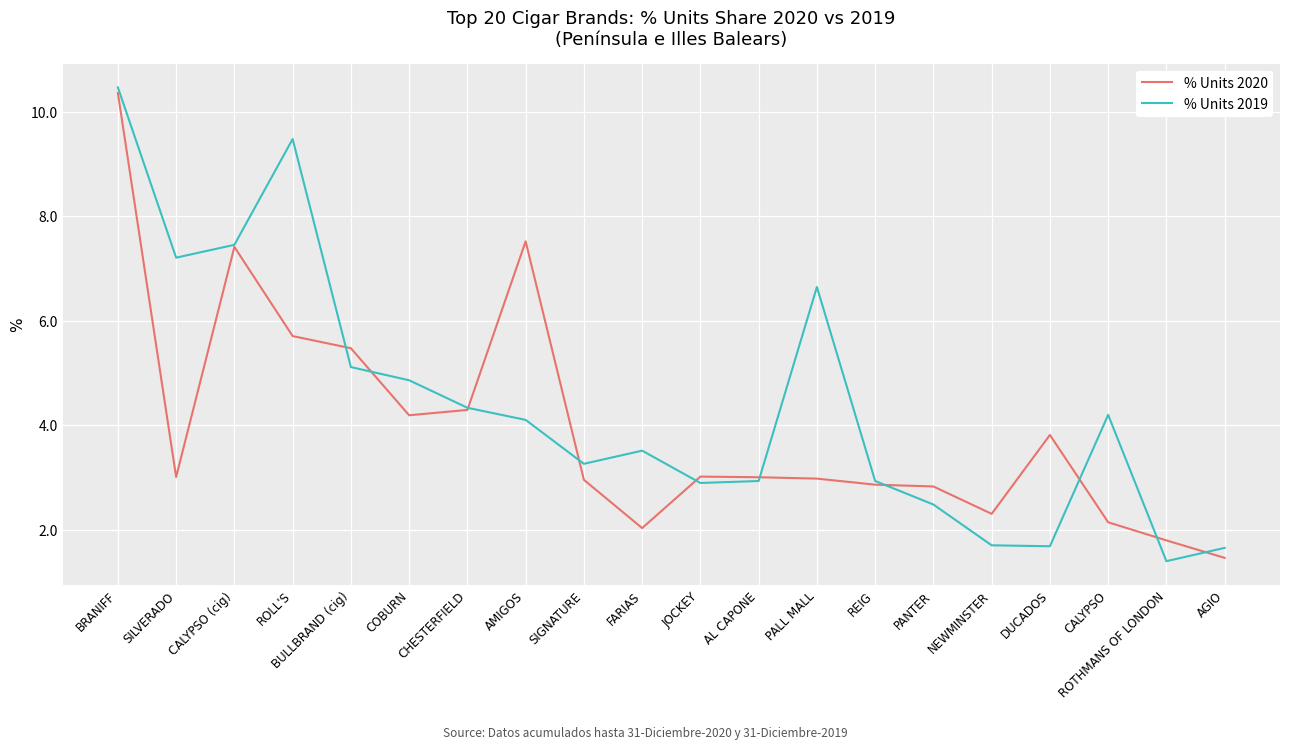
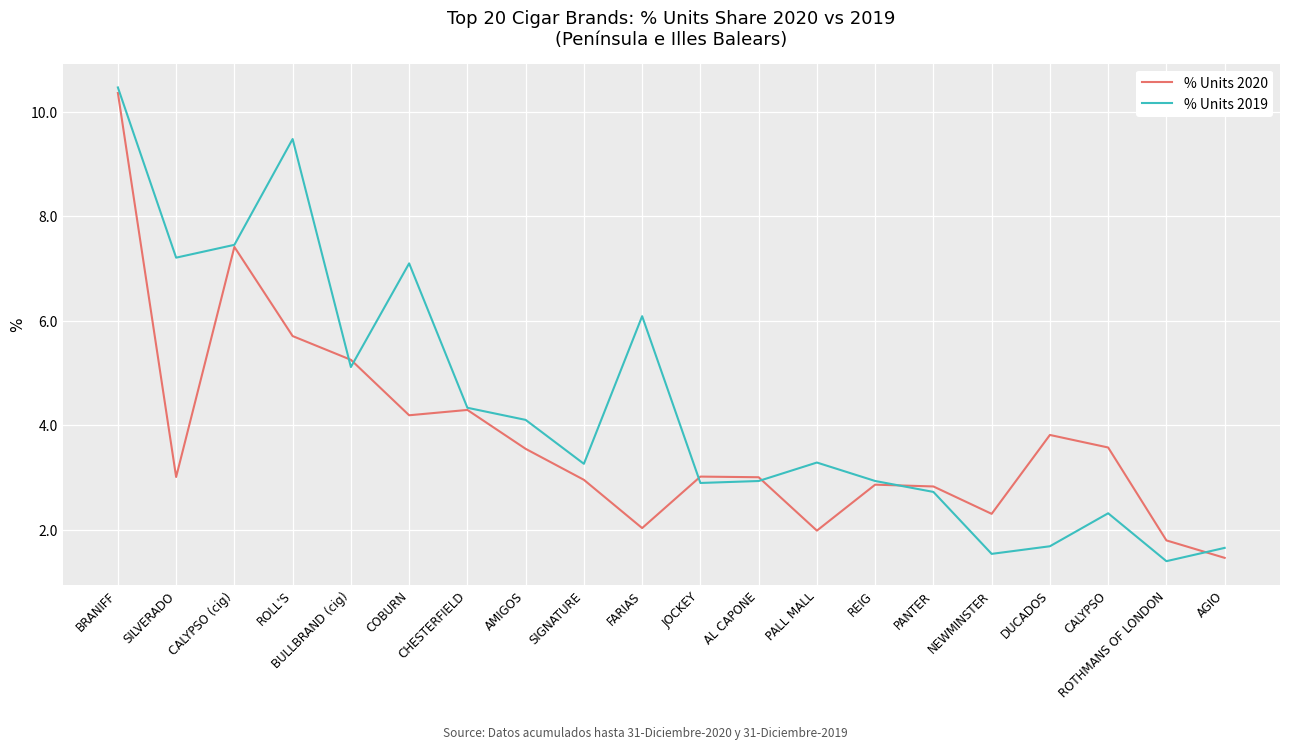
% Units 2020, BULLBRAND (cig): 5.5 -> 5.3
% Units 2019, COBURN: 4.9 -> 7.1
% Units 2020, AMIGOS: 7.5 -> 3.5
% Units 2019, FARIAS: 3.5 -> 6.1
% Units 2020, PALL MALL: 3.0 -> 2.0
% Units 2019, PALL MALL: 6.6 -> 3.3
% Units 2019, PANTER: 2.5 -> 2.7
% Units 2019, NEWMINSTER: 1.7 -> 1.5
% Units 2020, CALYPSO: 2.1 -> 3.6
% Units 2019, CALYPSO: 4.2 -> 2.3
